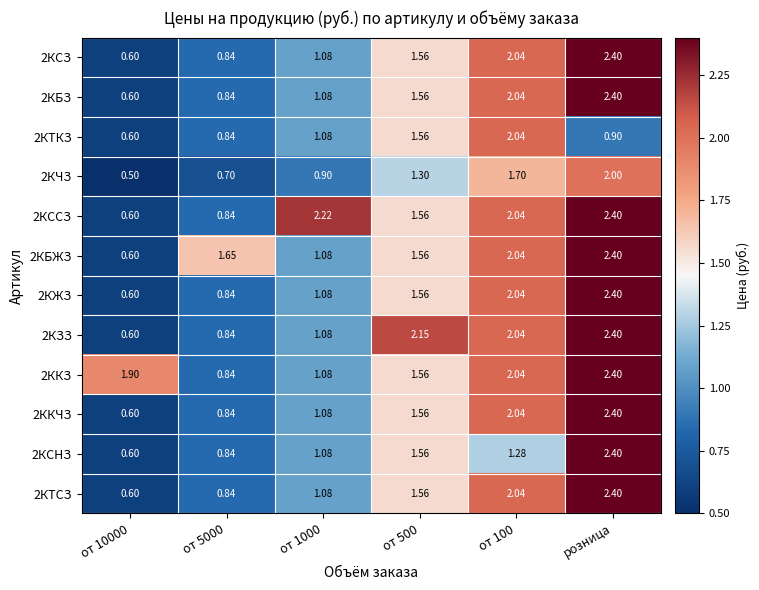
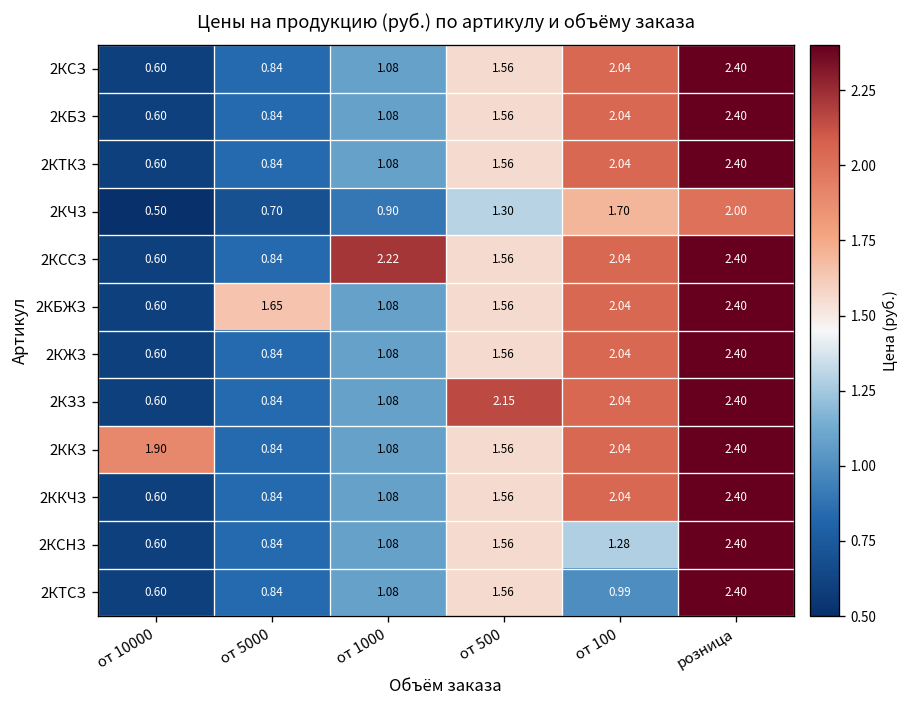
2КТКЗ, розница: 0.90 -> 2.40
2КТСЗ, от 100: 2.04 -> 0.99
